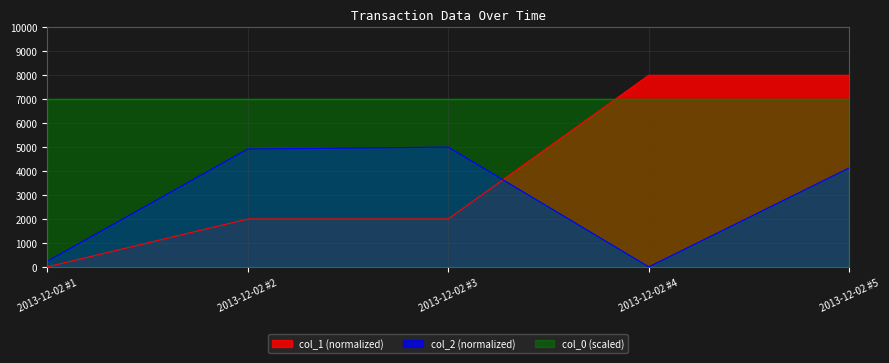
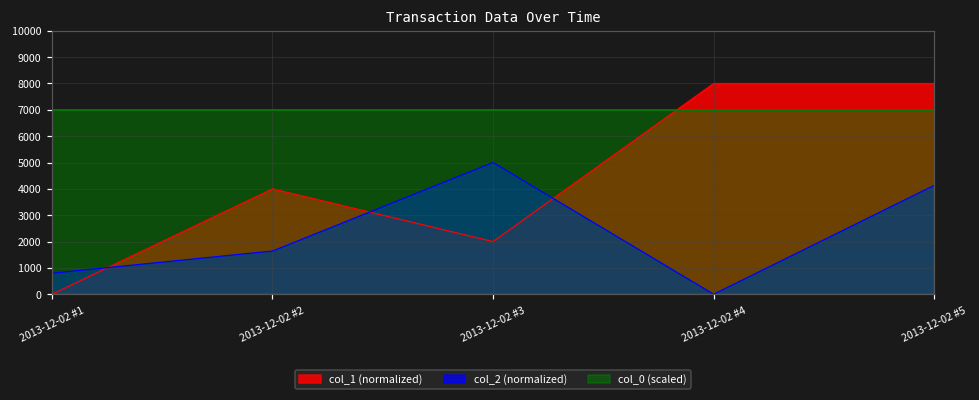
col_2 (normalized), 2013-12-02 #1: 200 -> 800
col_1 (normalized), 2013-12-02 #2: 2000 -> 4000
col_2 (normalized), 2013-12-02 #2: 4900 -> 1600
